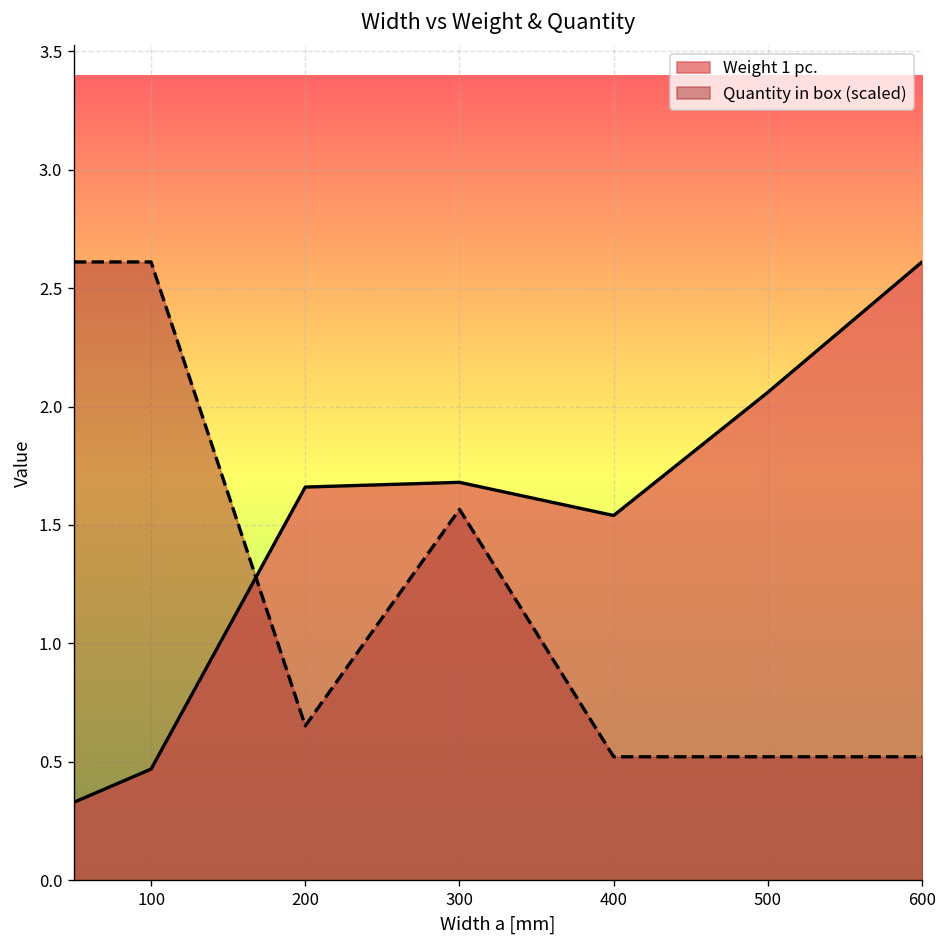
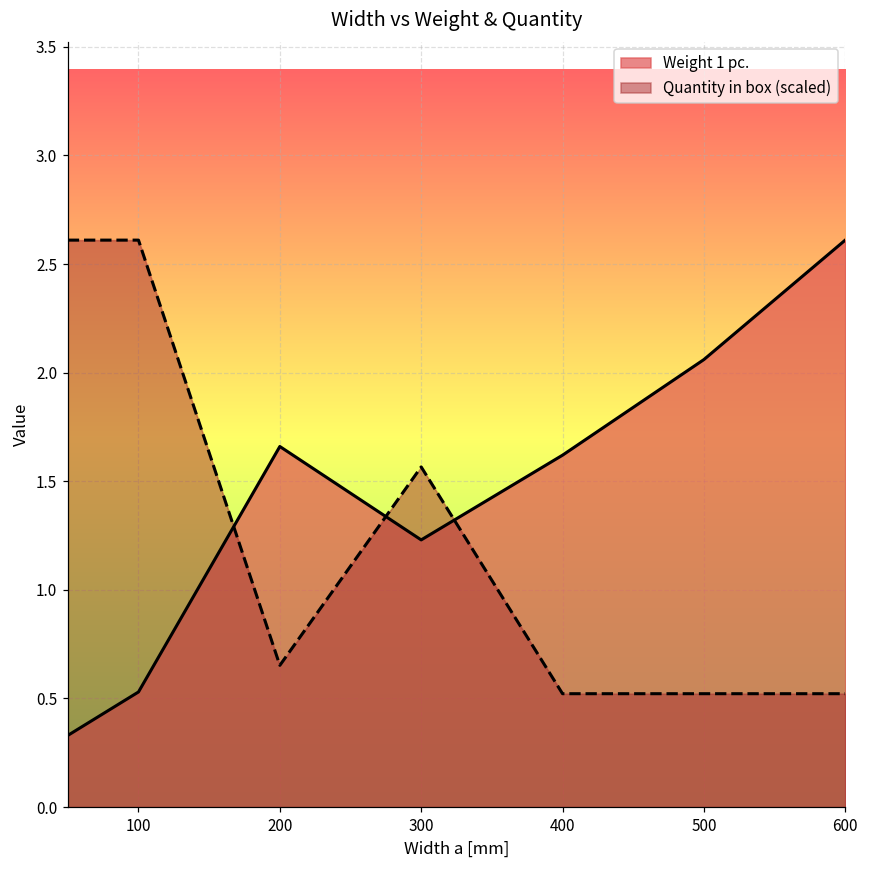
Weight 1 pc., 100: 0.47 -> 0.53
Weight 1 pc., 300: 1.68 -> 1.23
Weight 1 pc., 400: 1.54 -> 1.62
